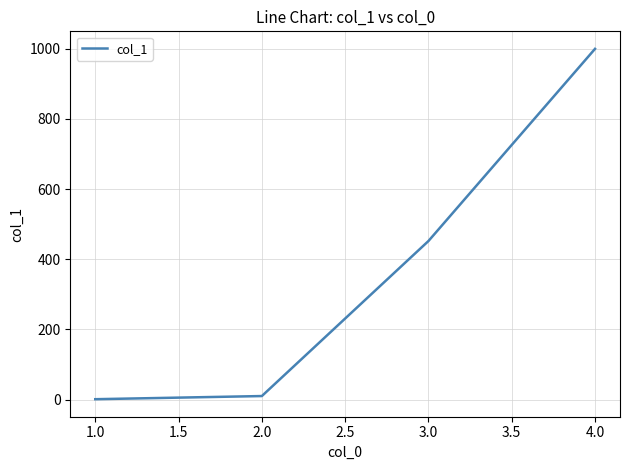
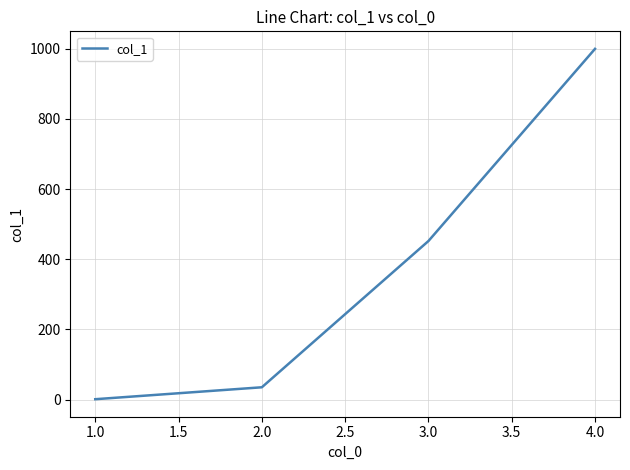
2.0: 10 -> 40
